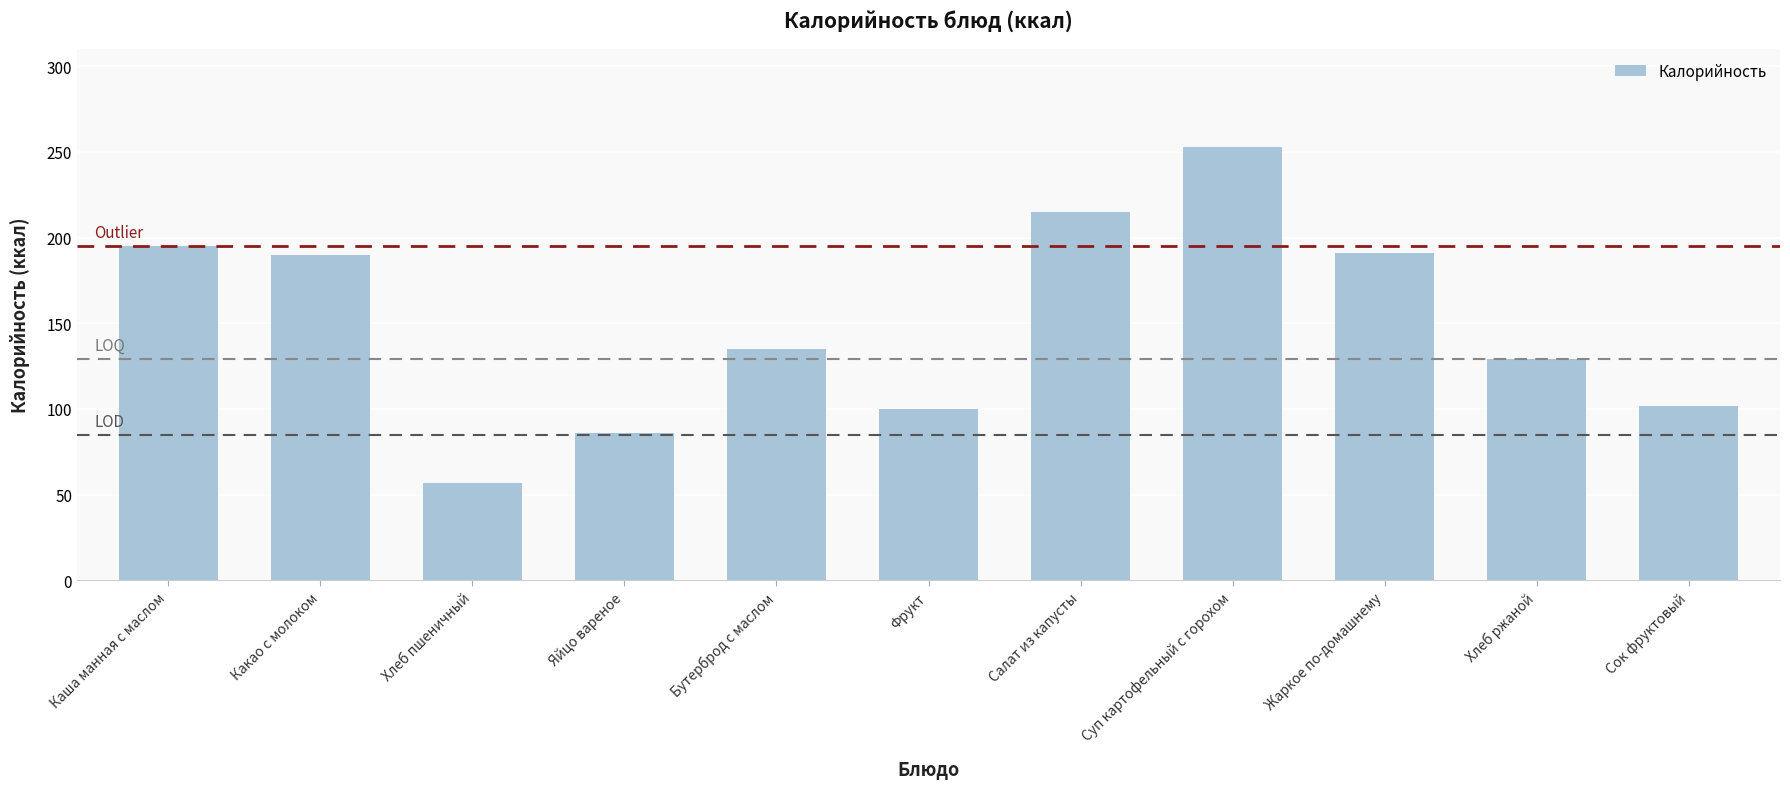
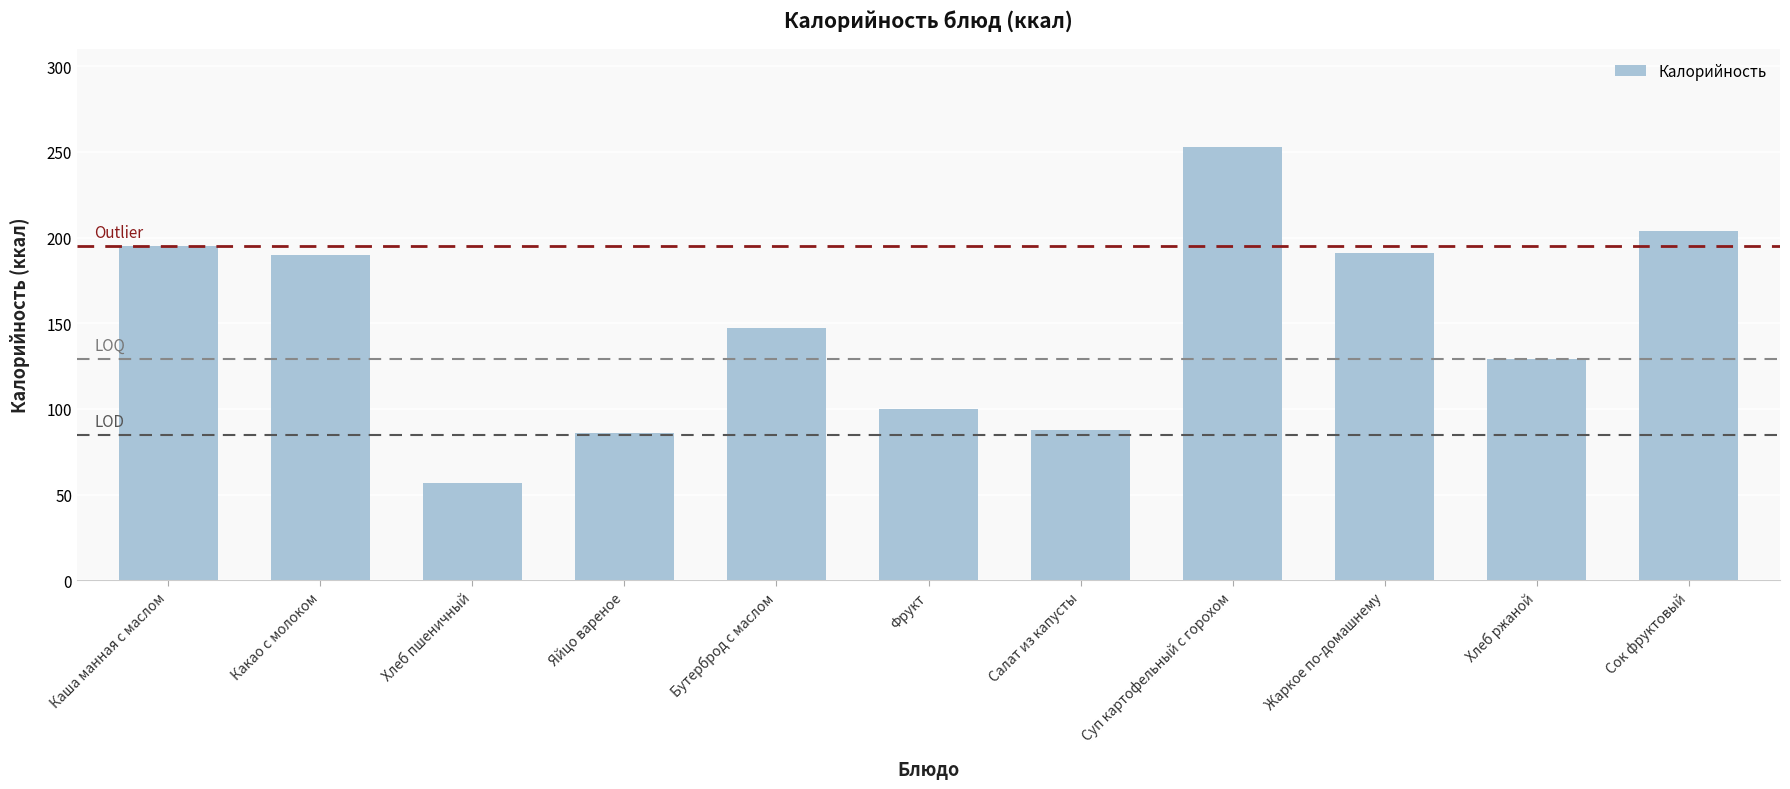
Бутерброд с маслом: 135 -> 147
Салат из капусты: 215 -> 88
Сок фруктовый: 102 -> 204
